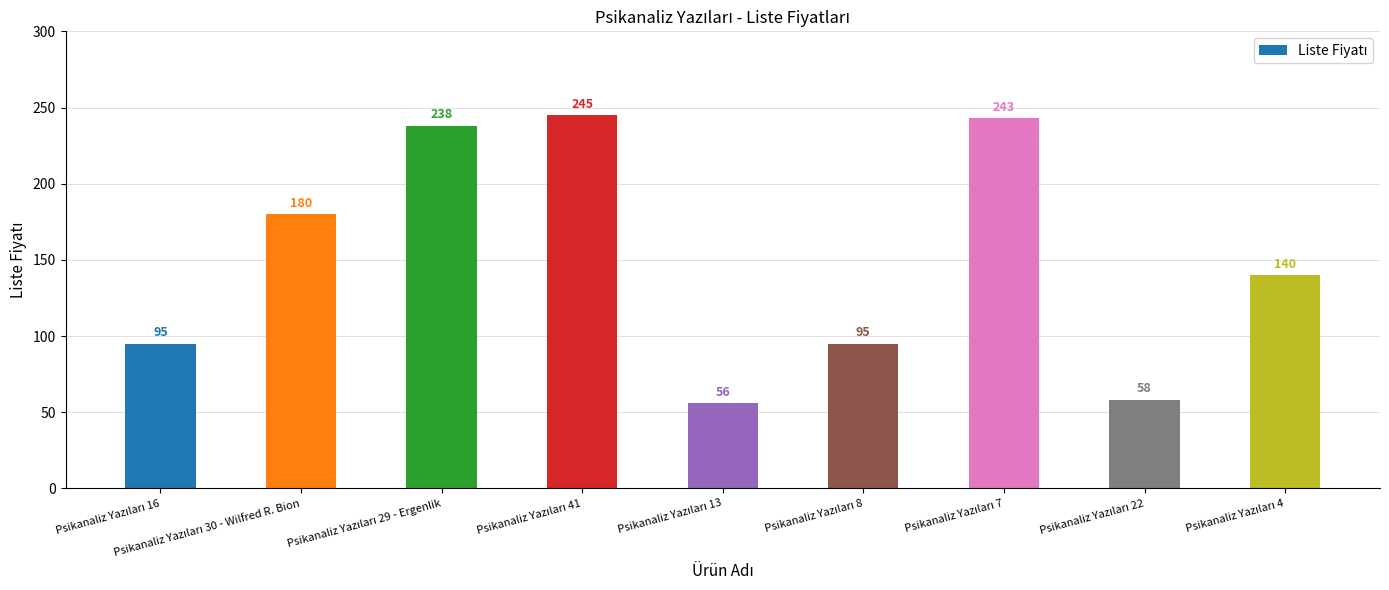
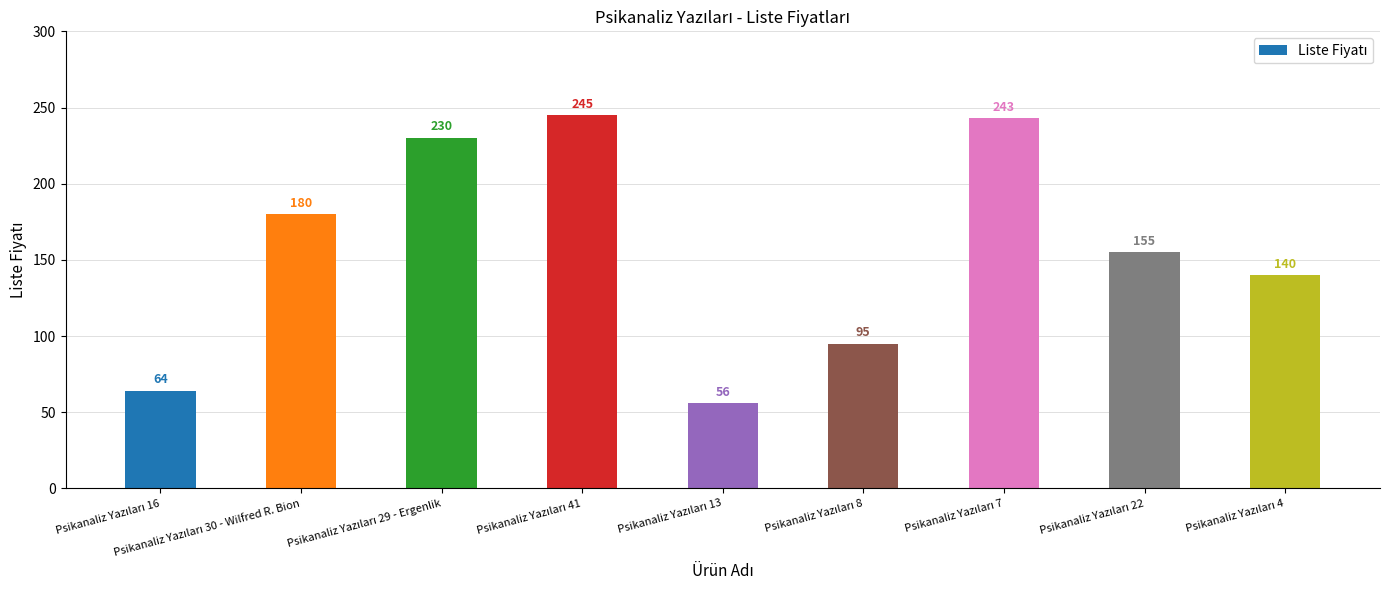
Psikanaliz Yazıları 16: 95 -> 64
Psikanaliz Yazıları 29 - Ergenlik: 238 -> 230
Psikanaliz Yazıları 22: 58 -> 155
